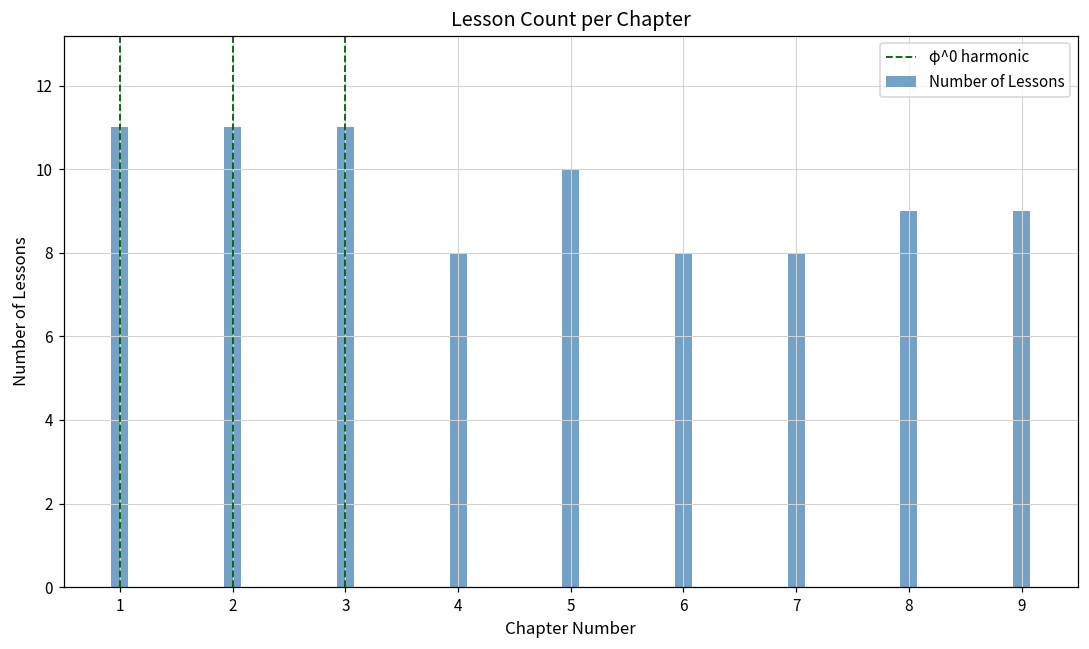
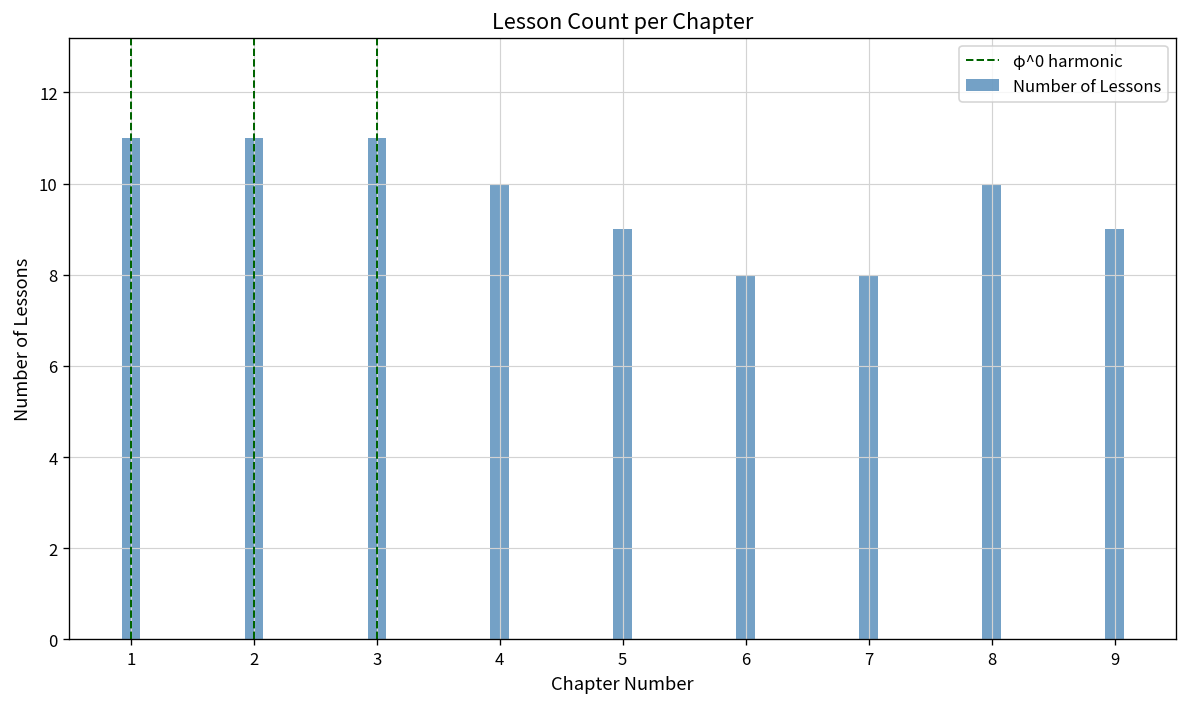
4: 8 -> 10
5: 10 -> 9
8: 9 -> 10
